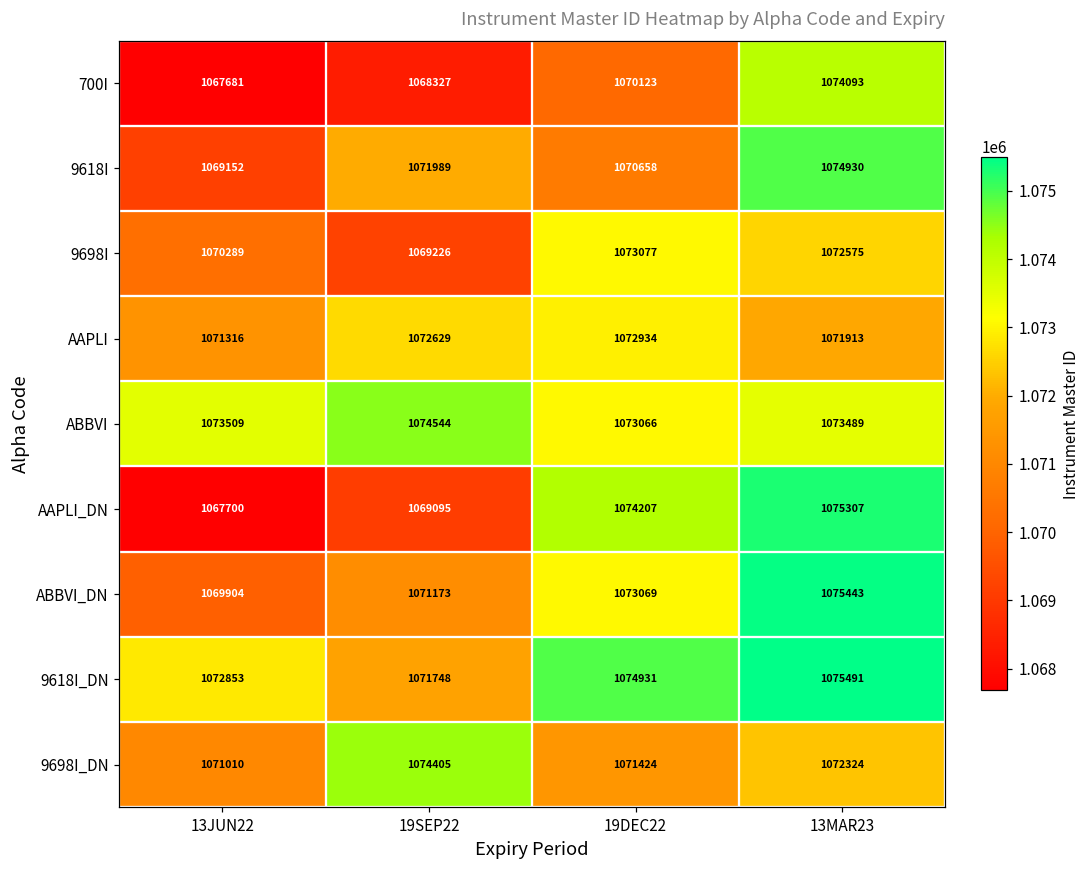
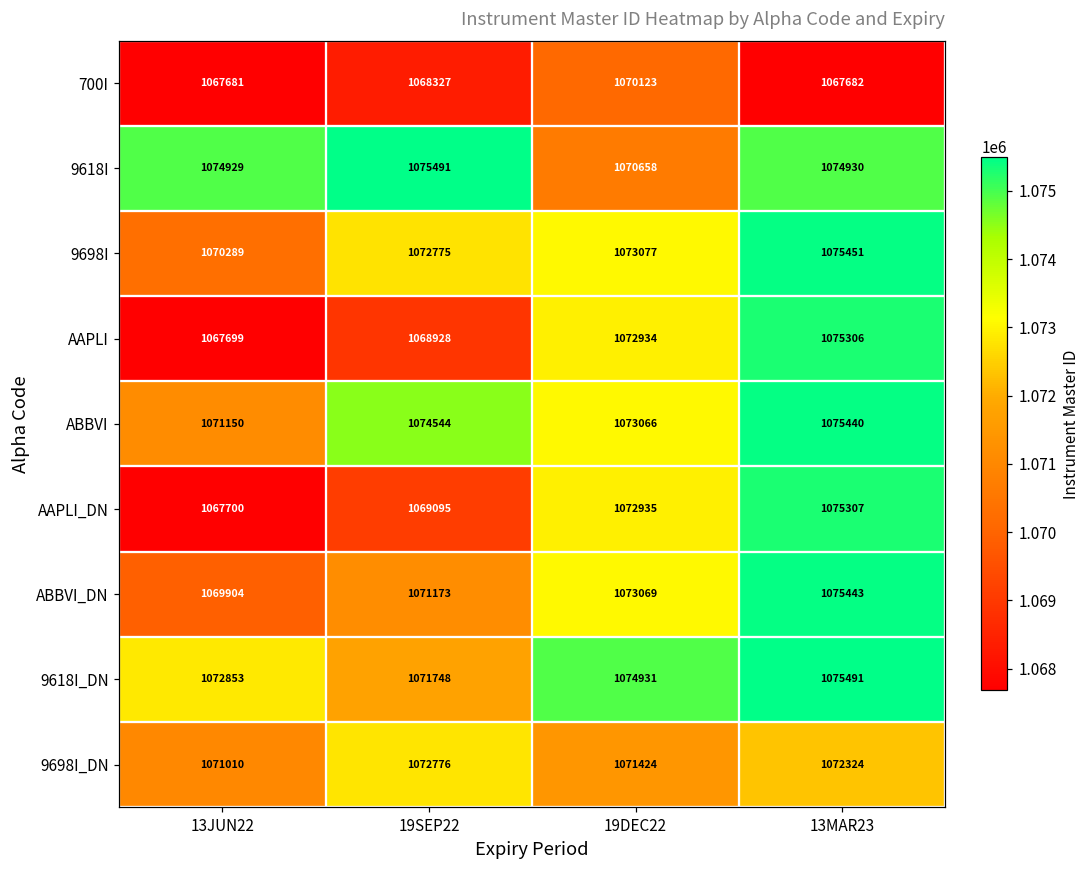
700I, 13MAR23: 1074093 -> 1067682
9618I, 13JUN22: 1069152 -> 1074929
9618I, 19SEP22: 1071989 -> 1075491
9698I, 19SEP22: 1069226 -> 1072775
9698I, 13MAR23: 1072575 -> 1075451
AAPLI, 13JUN22: 1071316 -> 1067699
AAPLI, 19SEP22: 1072629 -> 1068928
AAPLI, 13MAR23: 1071913 -> 1075306
ABBVI, 13JUN22: 1073509 -> 1071150
ABBVI, 13MAR23: 1073489 -> 1075440
AAPLI_DN, 19DEC22: 1074207 -> 1072935
9698I_DN, 19SEP22: 1074405 -> 1072776
